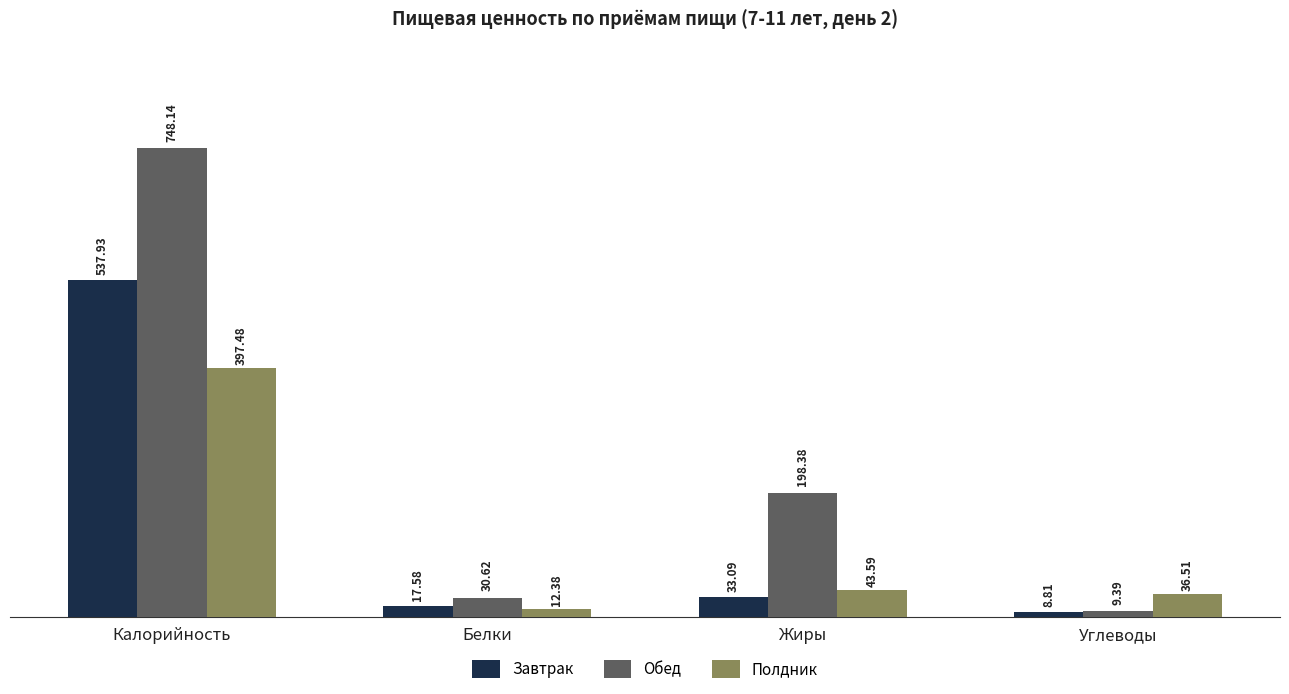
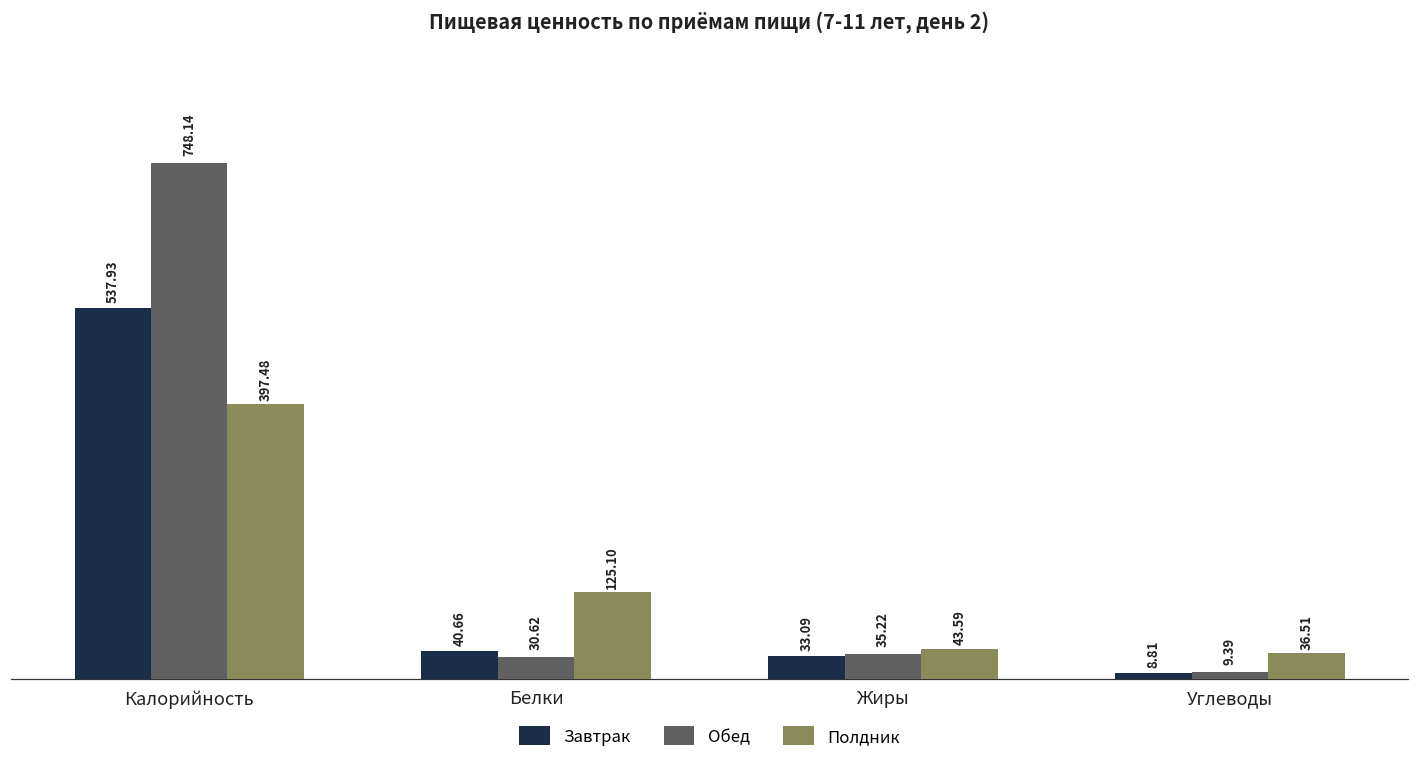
Завтрак, Белки: 17.58 -> 40.66
Полдник, Белки: 12.38 -> 125.10
Обед, Жиры: 198.38 -> 35.22
